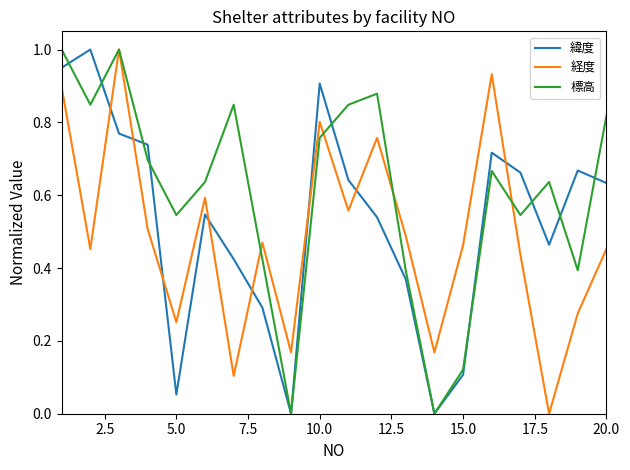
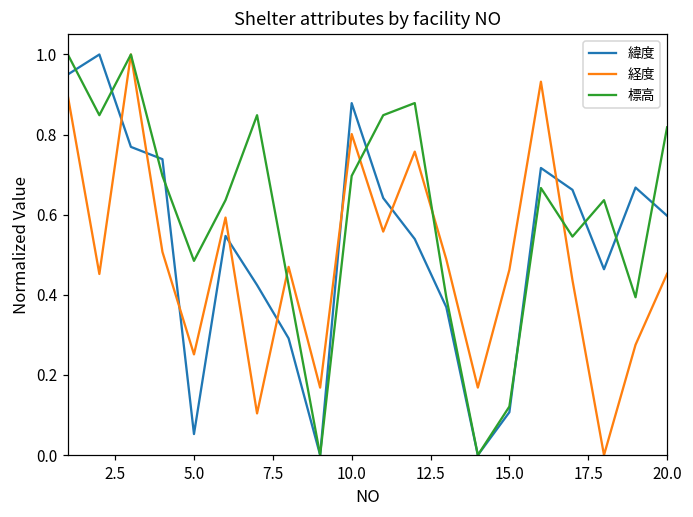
標高, 5.0: 0.55 -> 0.48
緯度, 10.0: 0.91 -> 0.88
標高, 10.0: 0.76 -> 0.70
緯度, 20.0: 0.63 -> 0.60
